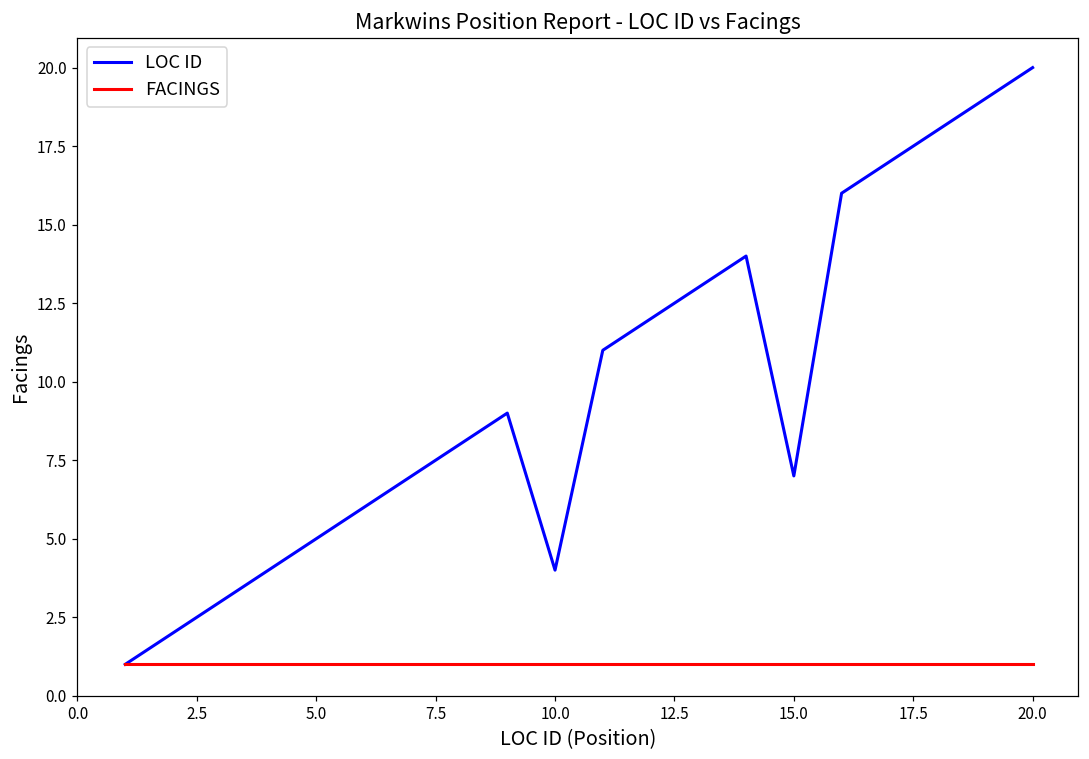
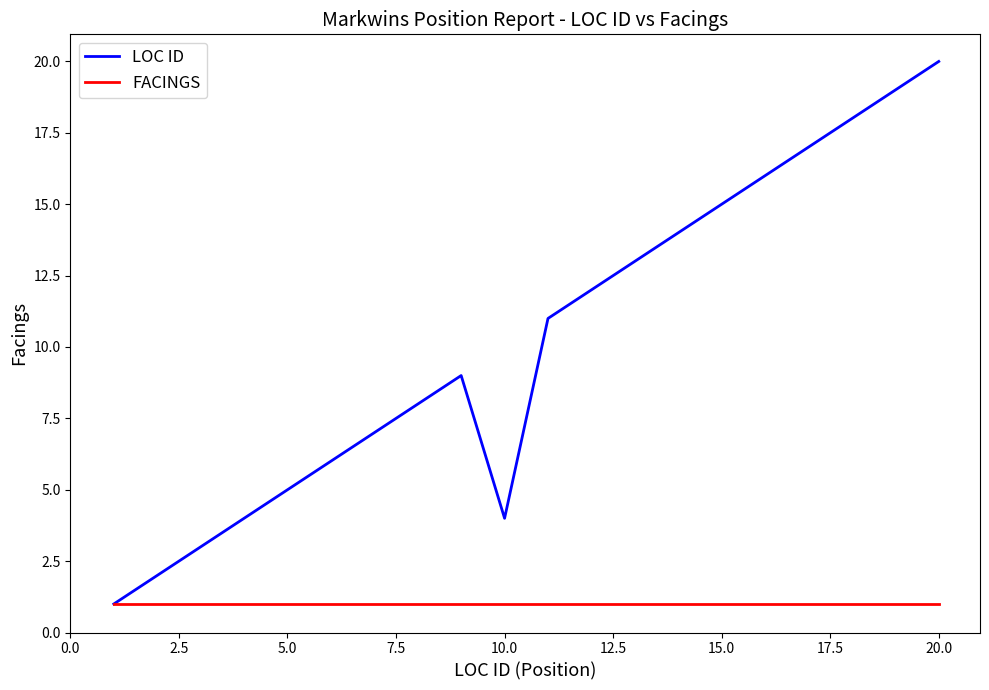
LOC ID, 15.0: 7 -> 15
